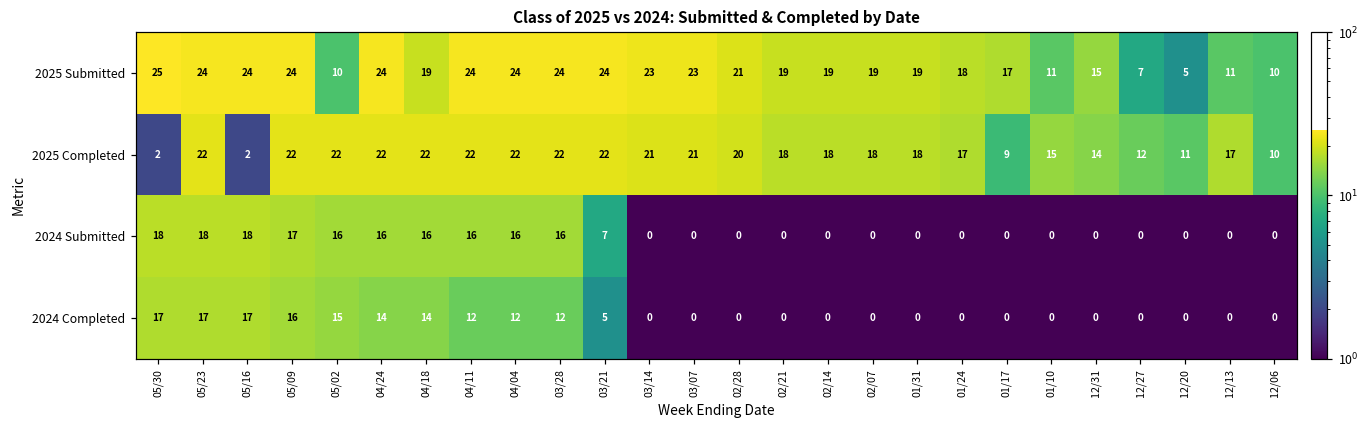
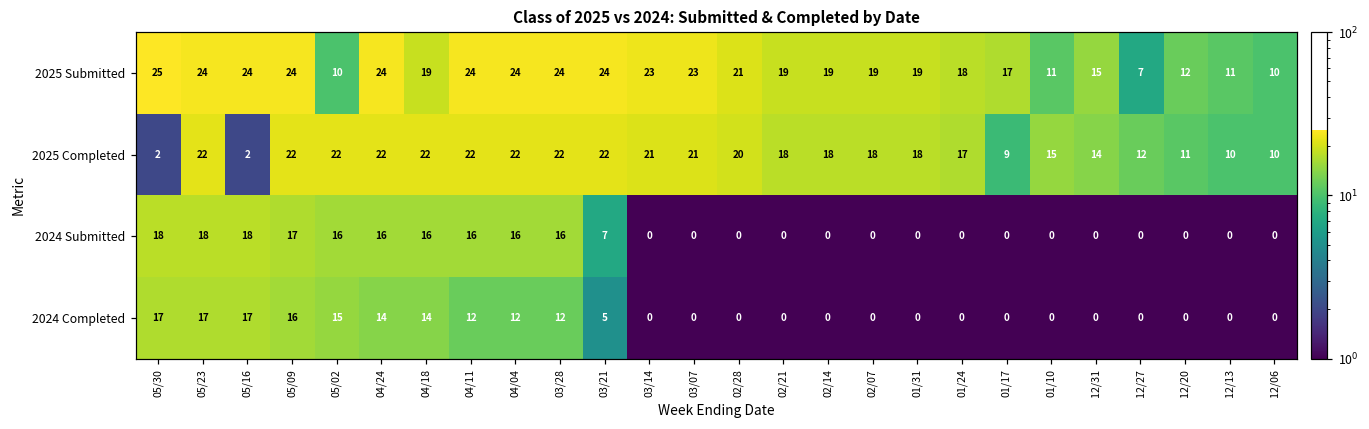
2025 Submitted, 12/20: 5 -> 12
2025 Completed, 12/13: 17 -> 10
